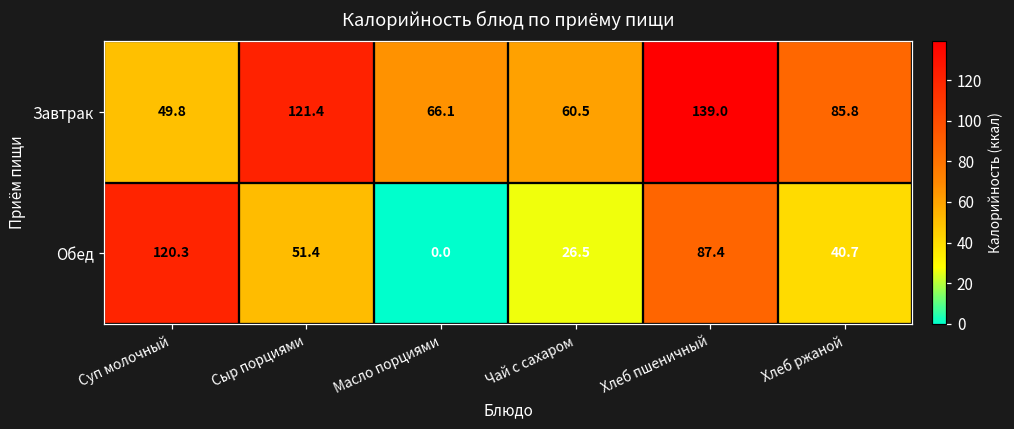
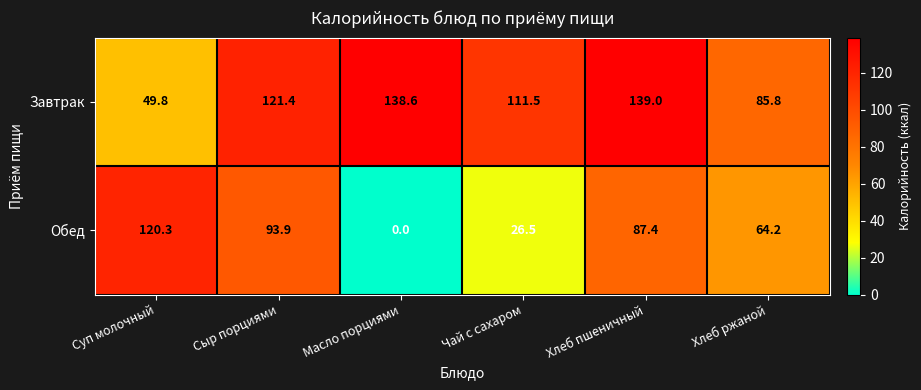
Завтрак, Масло порциями: 66.1 -> 138.6
Завтрак, Чай с сахаром: 60.5 -> 111.5
Обед, Сыр порциями: 51.4 -> 93.9
Обед, Хлеб ржаной: 40.7 -> 64.2
